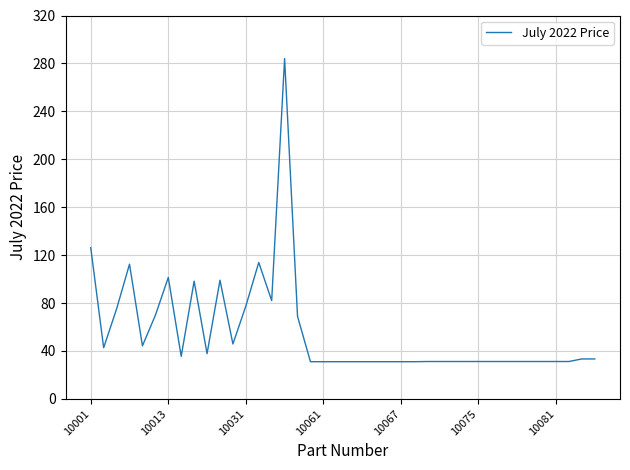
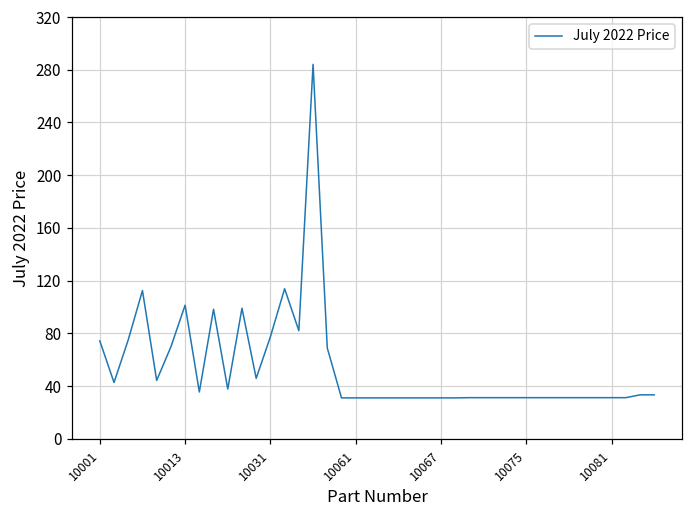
10001: 126 -> 74
